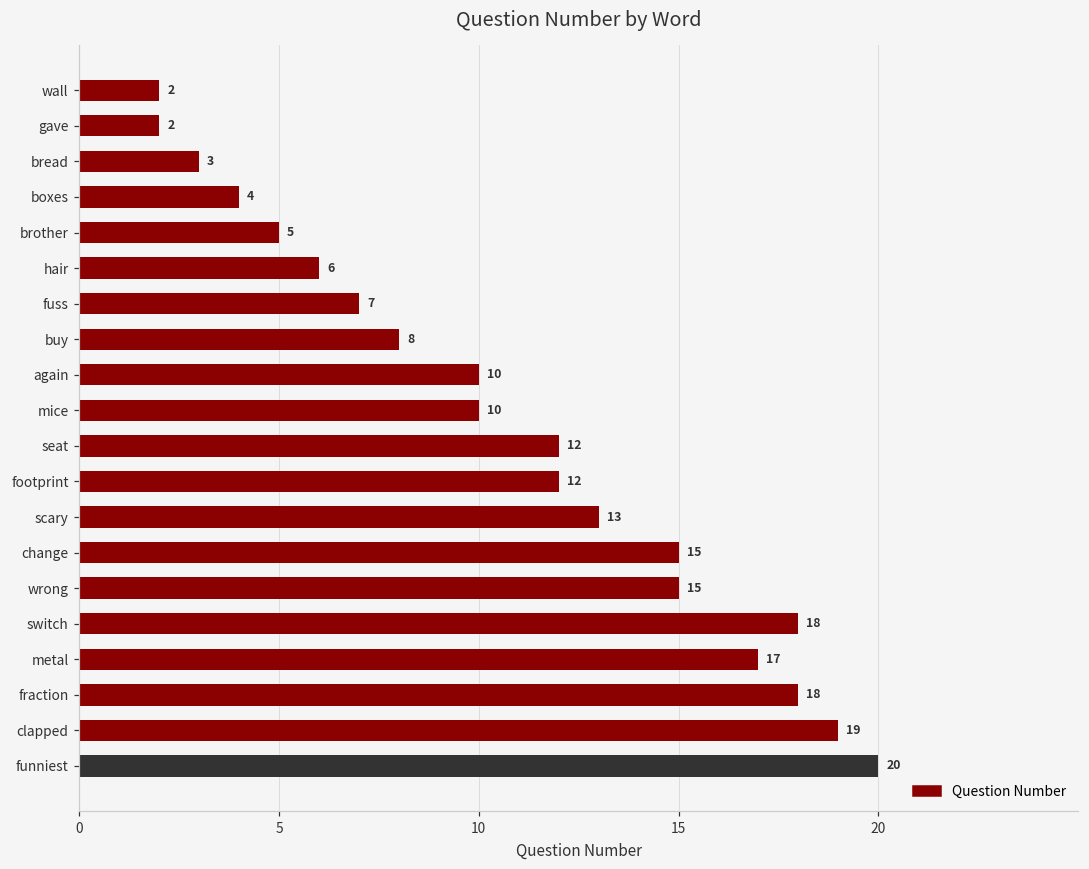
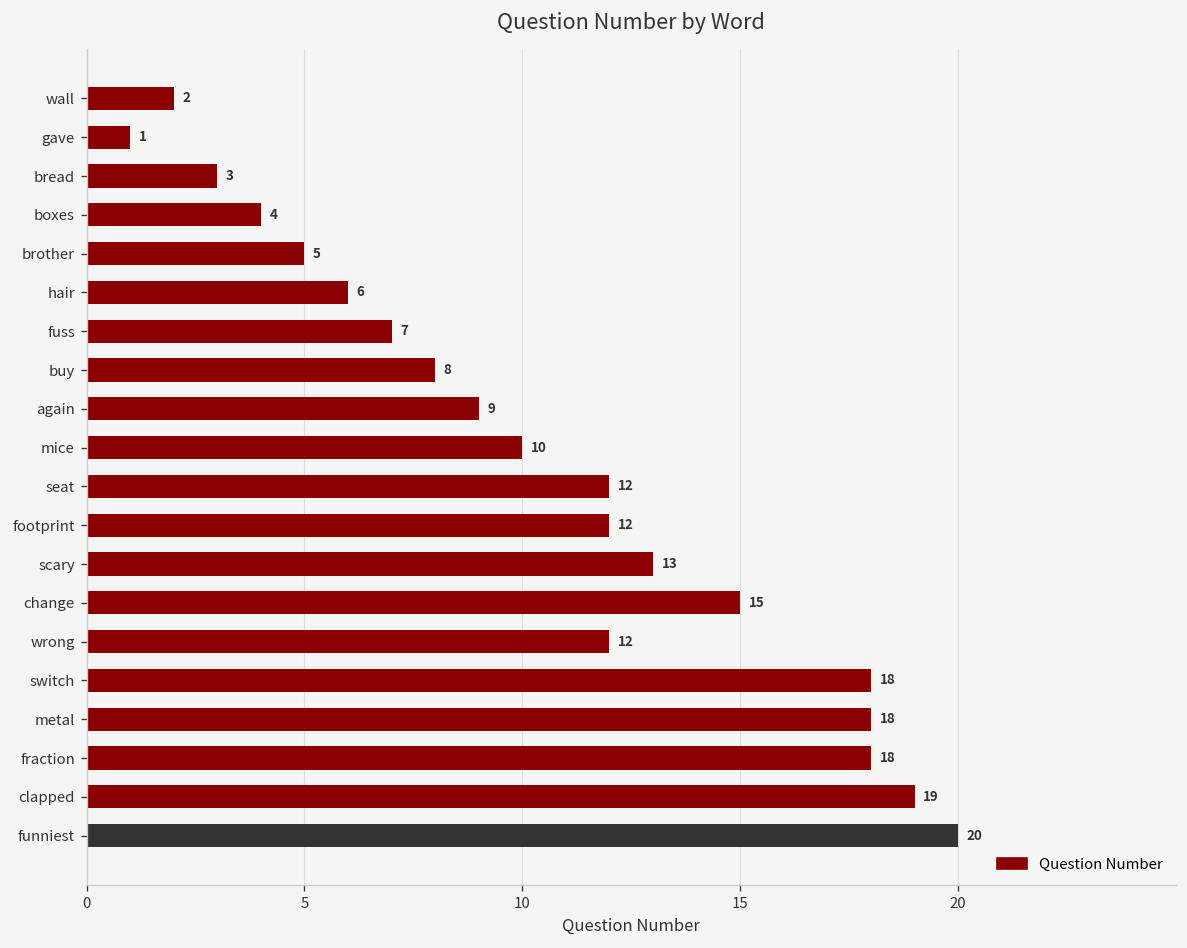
gave: 2 -> 1
again: 10 -> 9
wrong: 15 -> 12
metal: 17 -> 18
